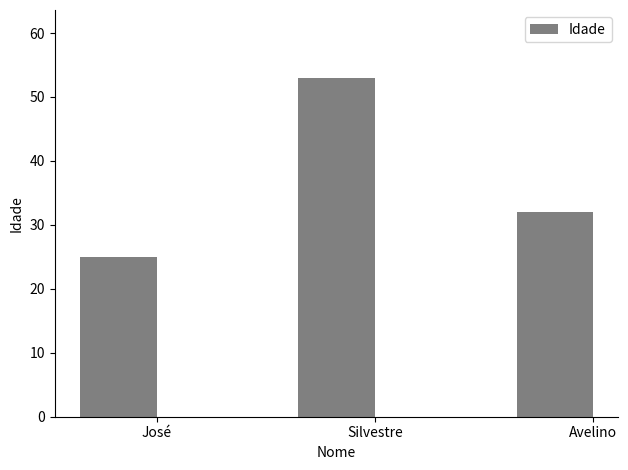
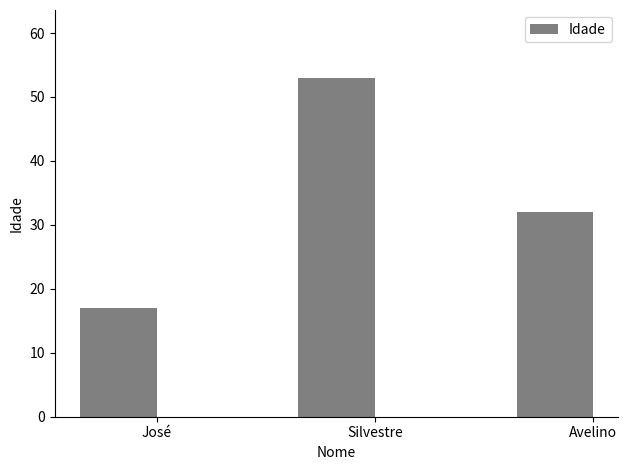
José: 25 -> 17
